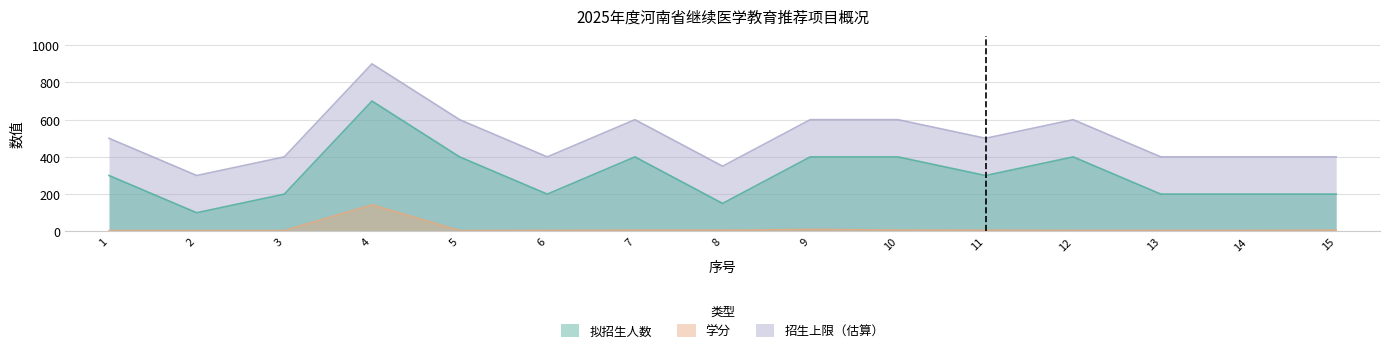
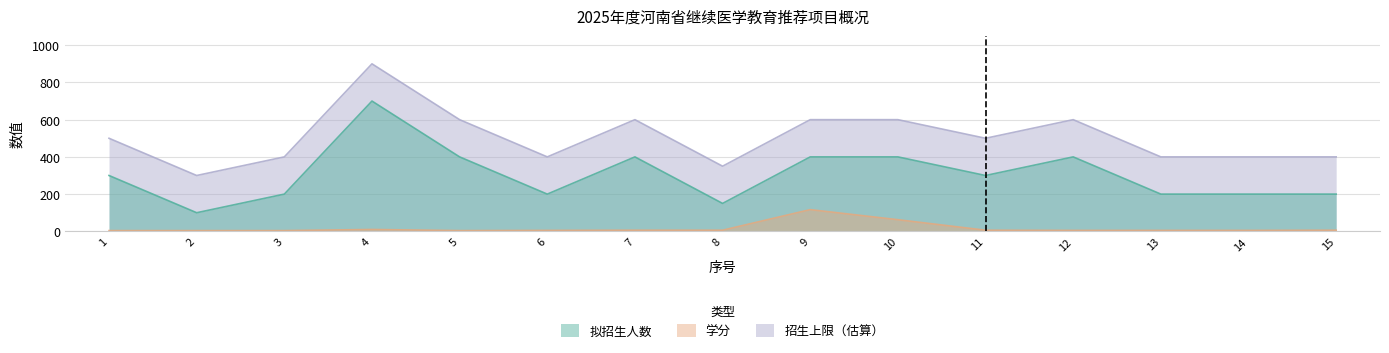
学分, 4: 140 -> 10
学分, 9: 10 -> 120
学分, 10: 10 -> 60
